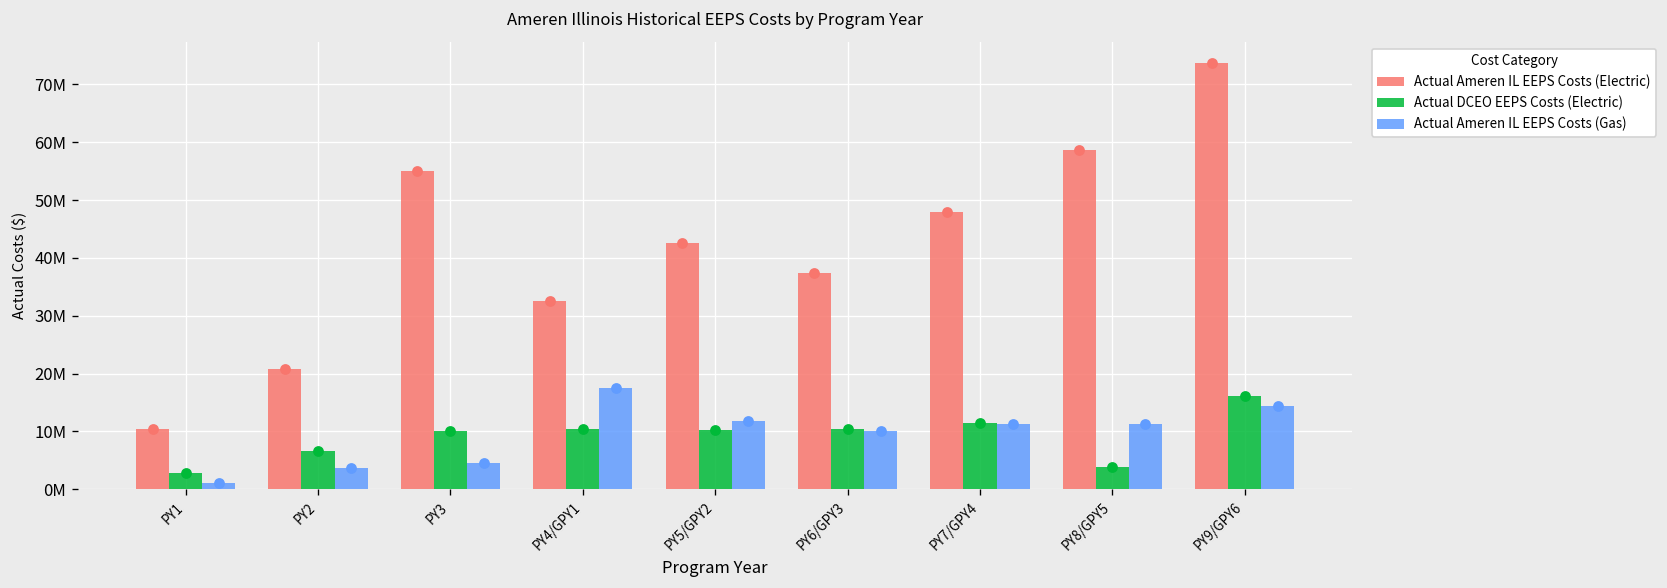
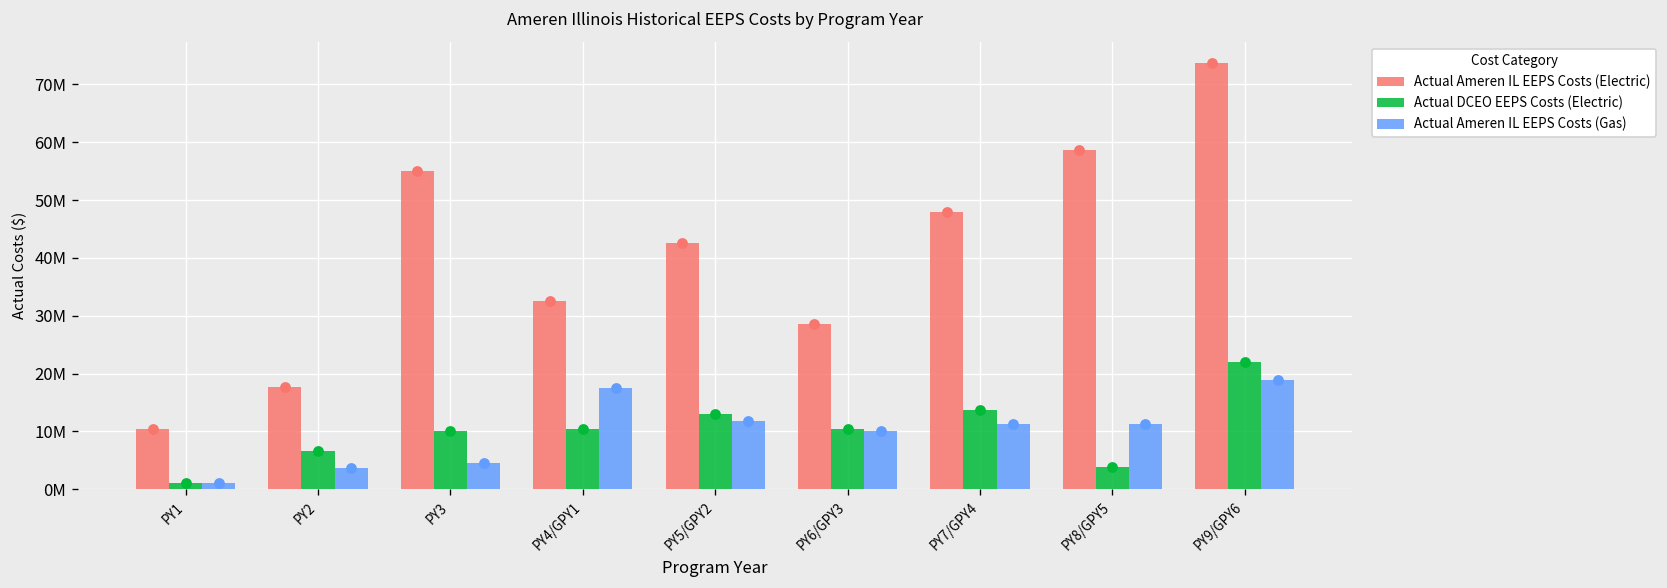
Actual DCEO EEPS Costs (Electric), PY1: 3000000 -> 1000000
Actual Ameren IL EEPS Costs (Electric), PY2: 21000000 -> 18000000
Actual DCEO EEPS Costs (Electric), PY5/GPY2: 10000000 -> 13000000
Actual Ameren IL EEPS Costs (Electric), PY6/GPY3: 37000000 -> 29000000
Actual DCEO EEPS Costs (Electric), PY7/GPY4: 11000000 -> 14000000
Actual DCEO EEPS Costs (Electric), PY9/GPY6: 16000000 -> 22000000
Actual Ameren IL EEPS Costs (Gas), PY9/GPY6: 14000000 -> 19000000
